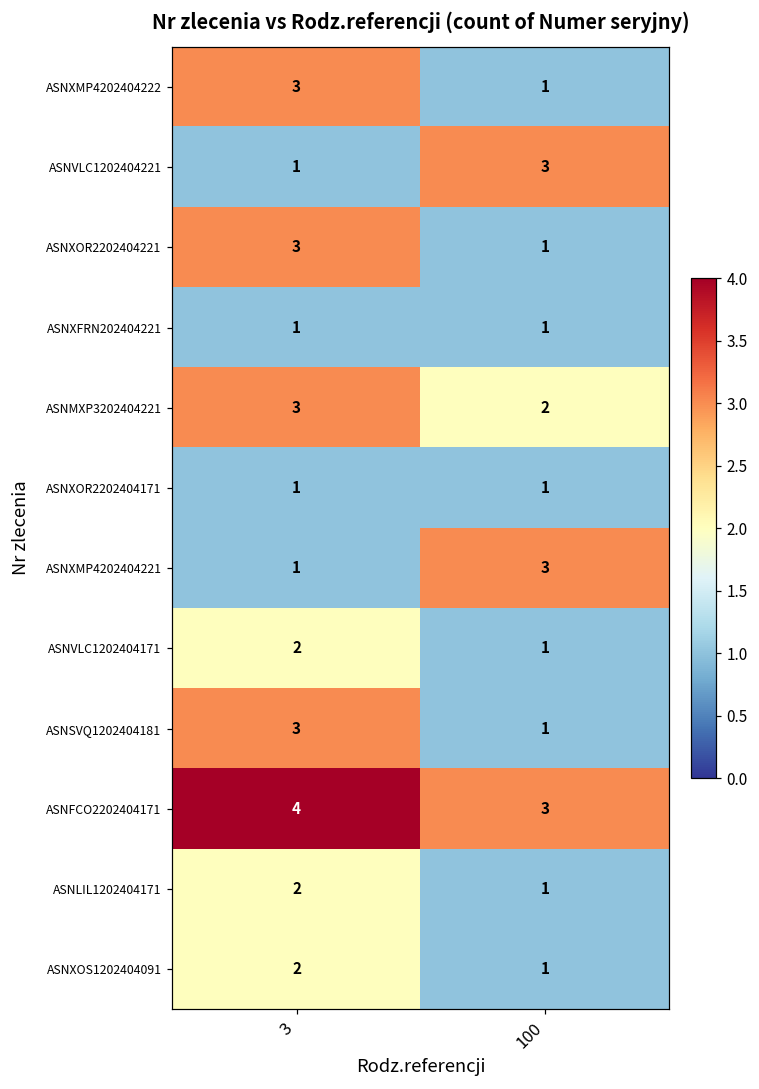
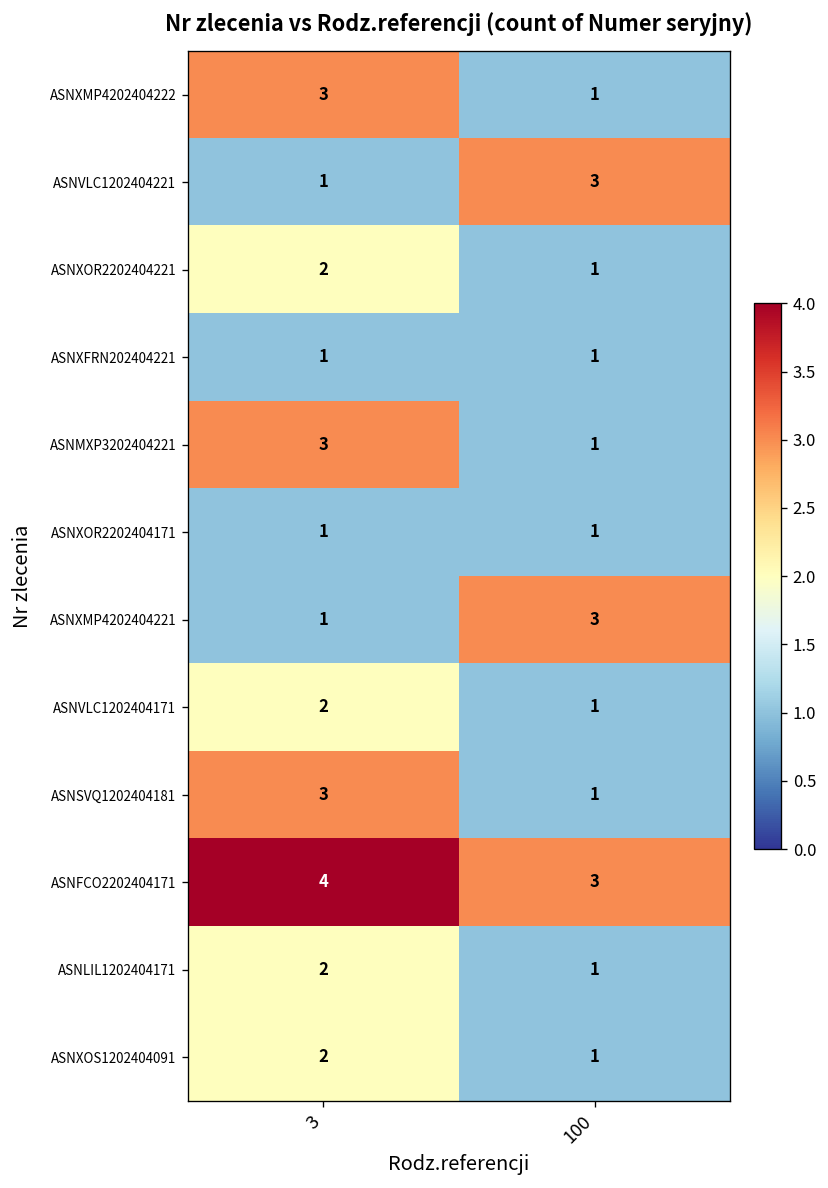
ASNXOR2202404221, 3: 3 -> 2
ASNMXP3202404221, 100: 2 -> 1
